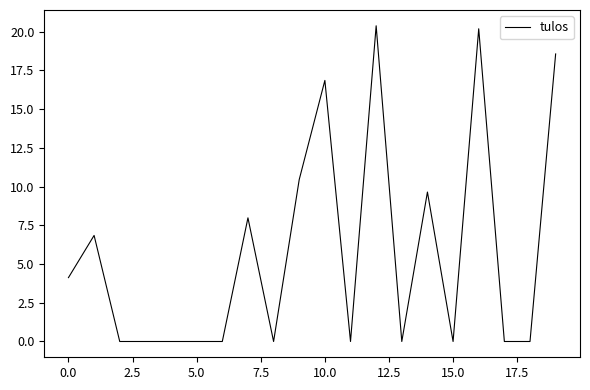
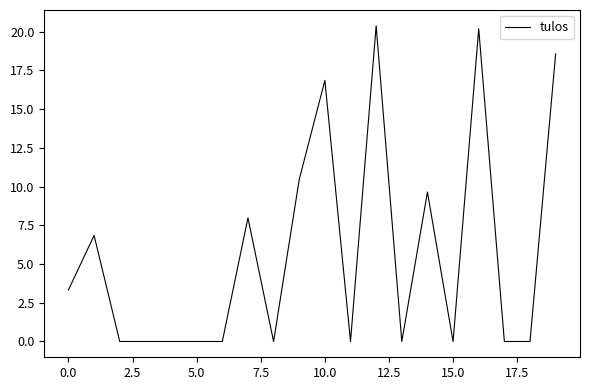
0.0: 4.1 -> 3.3
